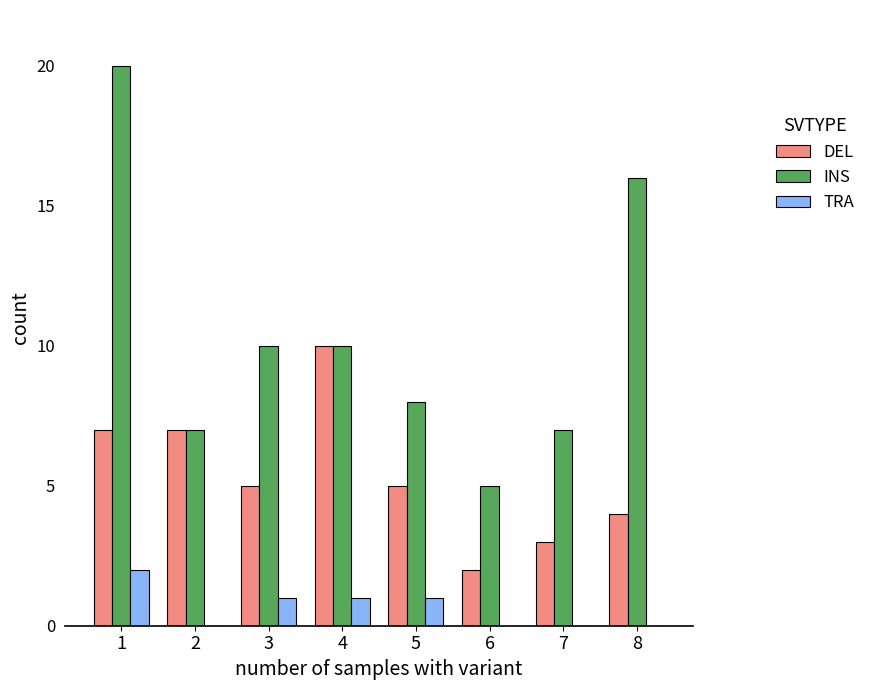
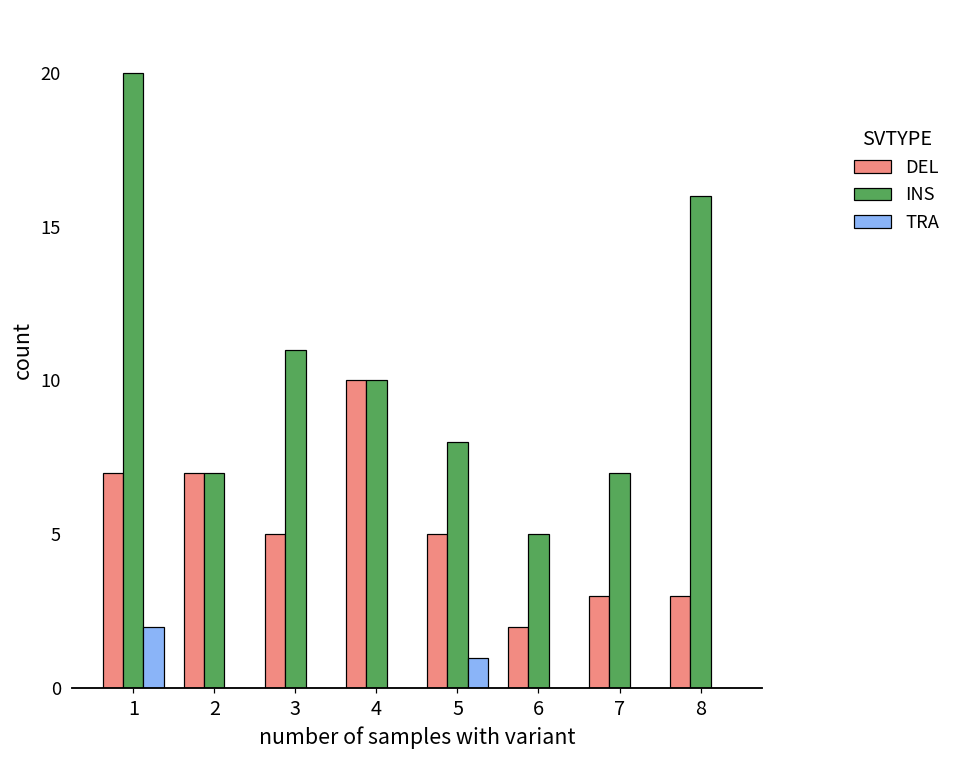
INS, 3: 10 -> 11
TRA, 3: 1 -> 0
TRA, 4: 1 -> 0
DEL, 8: 4 -> 3
